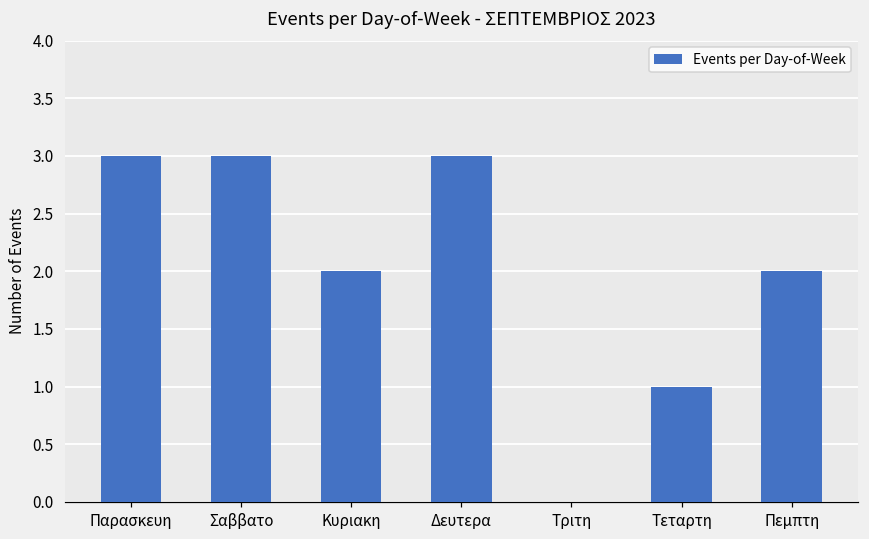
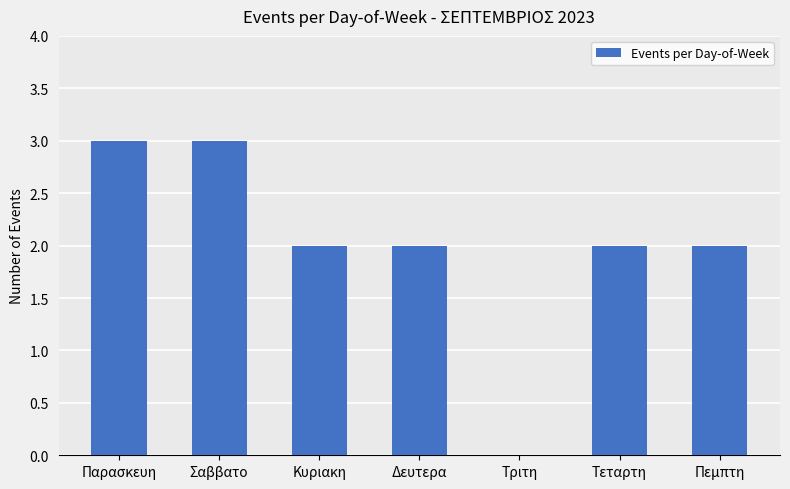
Δευτερα: 3 -> 2
Τεταρτη: 1 -> 2
